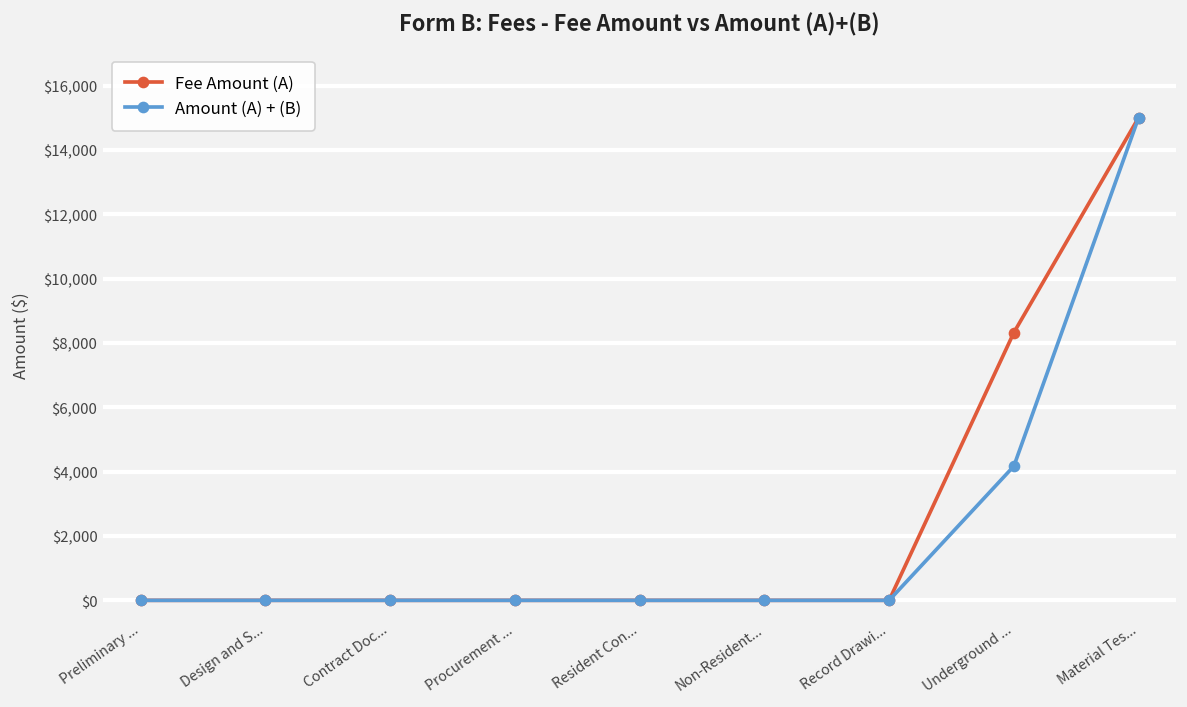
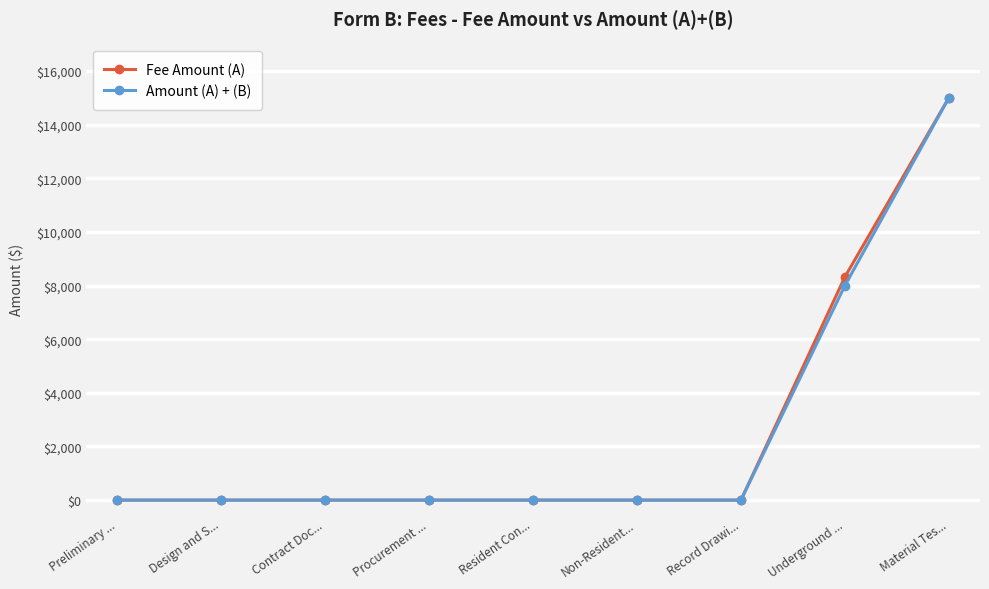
Amount (A) + (B), Underground ...: $4,200 -> $8,000
